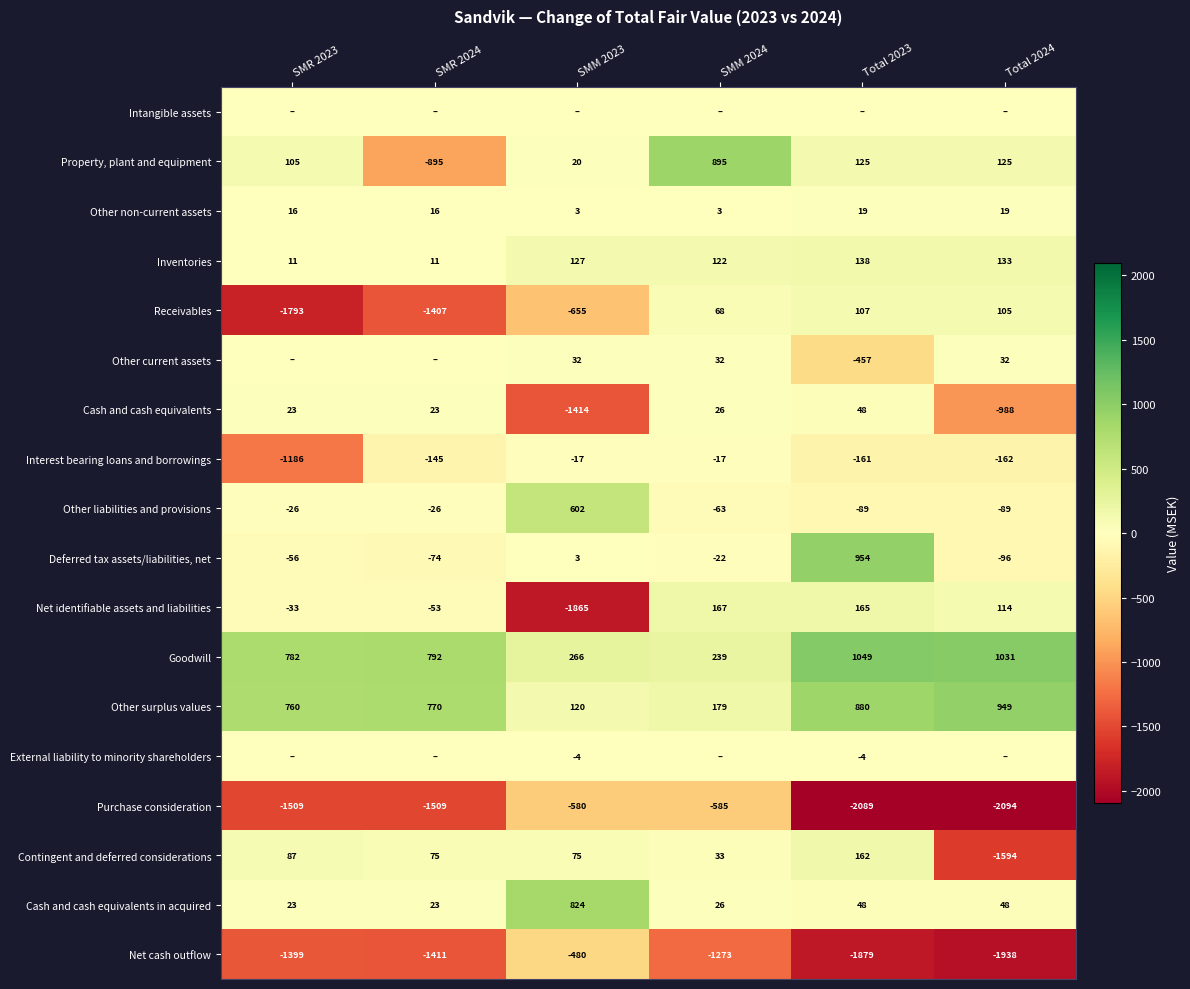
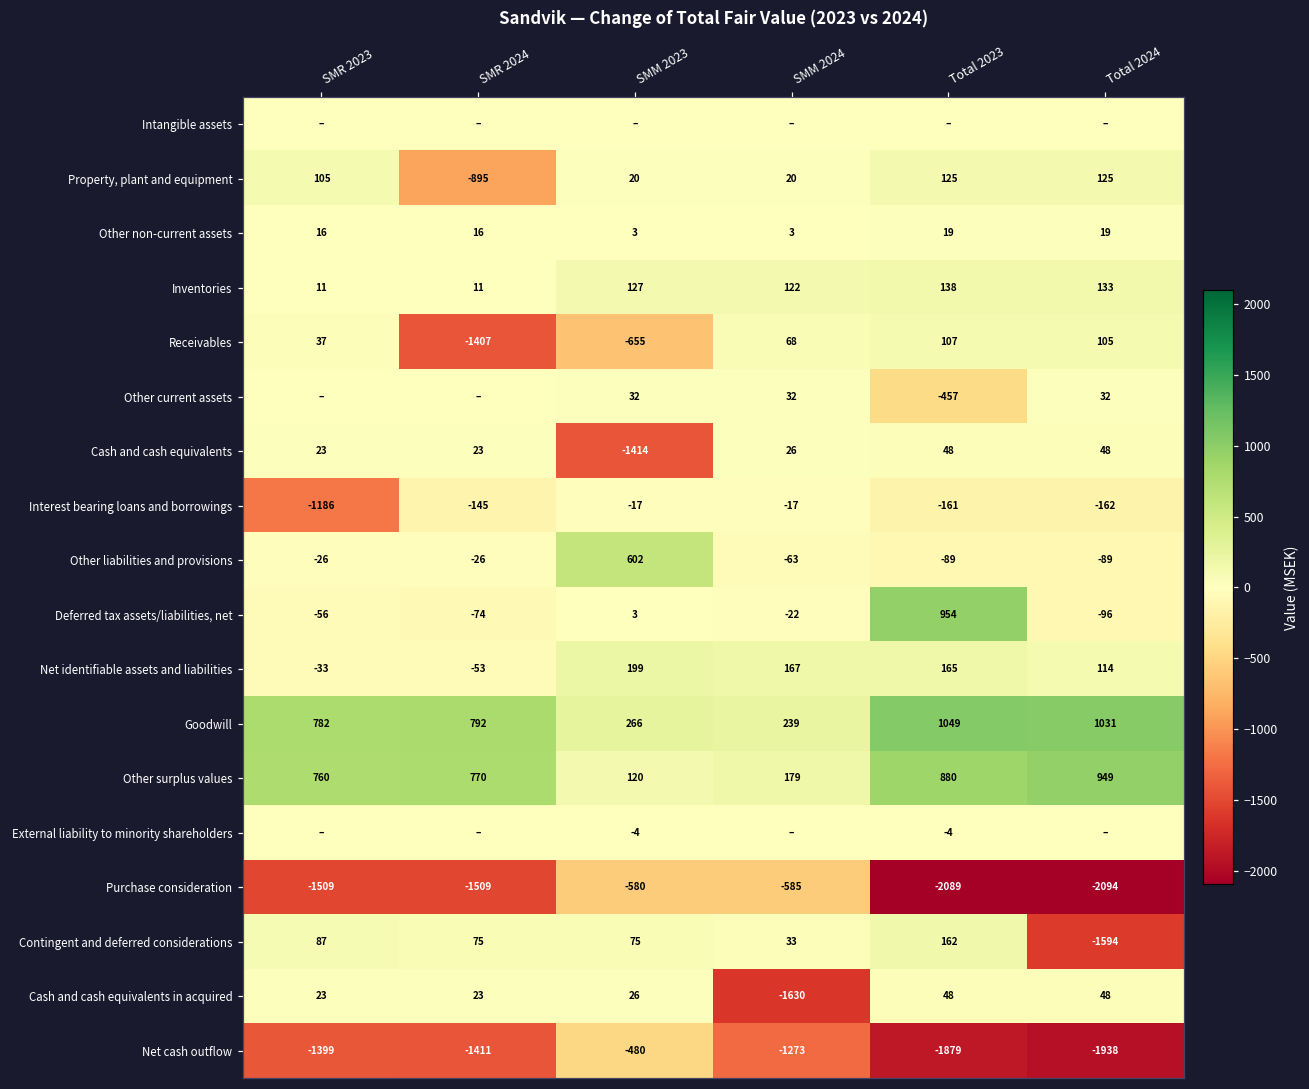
Property, plant and equipment, SMM 2024: 895 -> 20
Receivables, SMR 2023: -1793 -> 37
Cash and cash equivalents, Total 2024: -988 -> 48
Net identifiable assets and liabilities, SMM 2023: -1865 -> 199
Cash and cash equivalents in acquired, SMM 2023: 824 -> 26
Cash and cash equivalents in acquired, SMM 2024: 26 -> -1630
